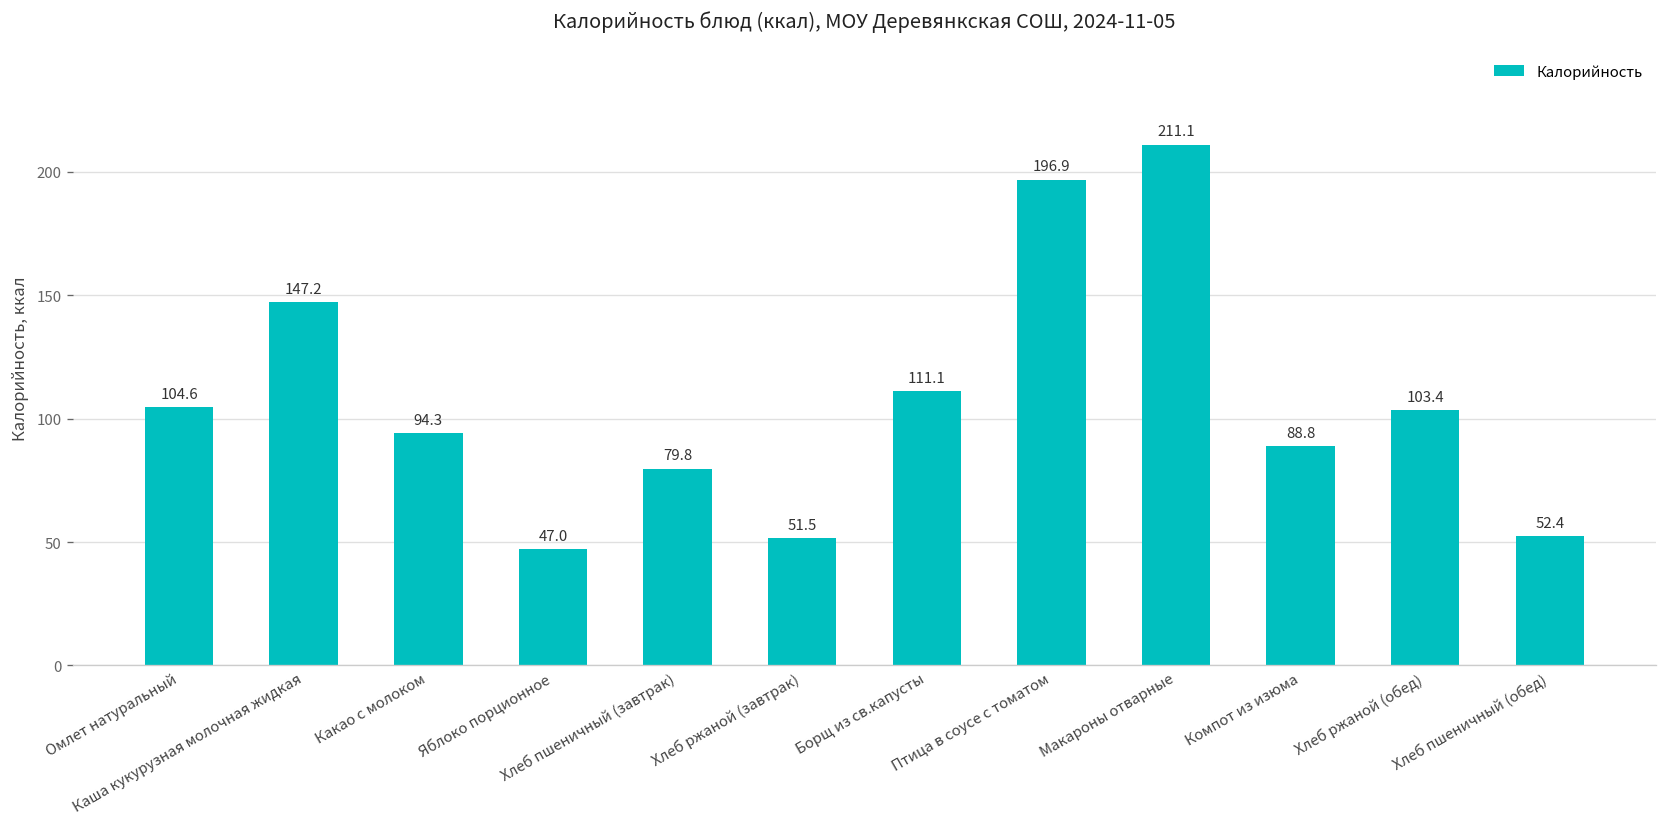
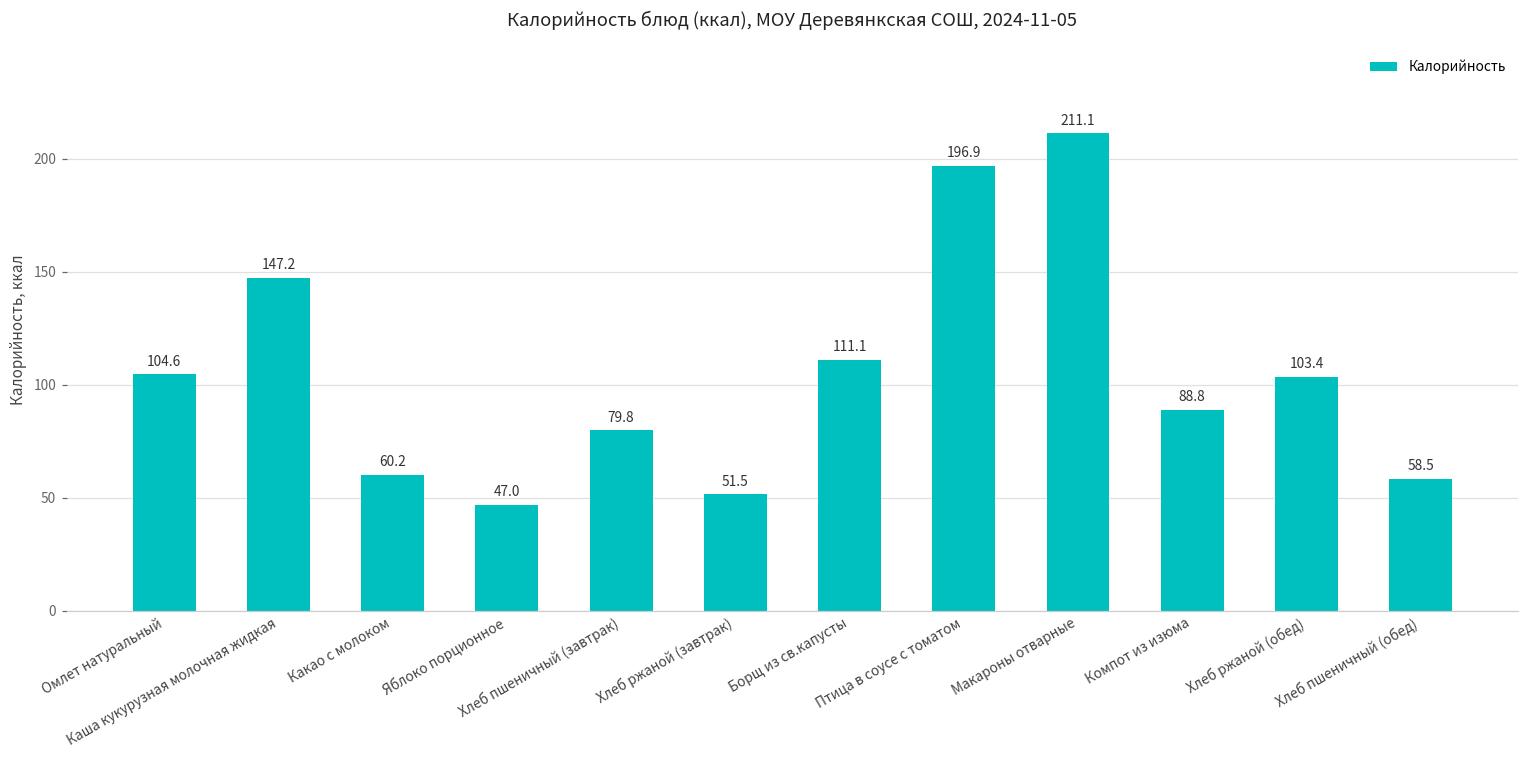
Какао с молоком: 94.3 -> 60.2
Хлеб пшеничный (обед): 52.4 -> 58.5
